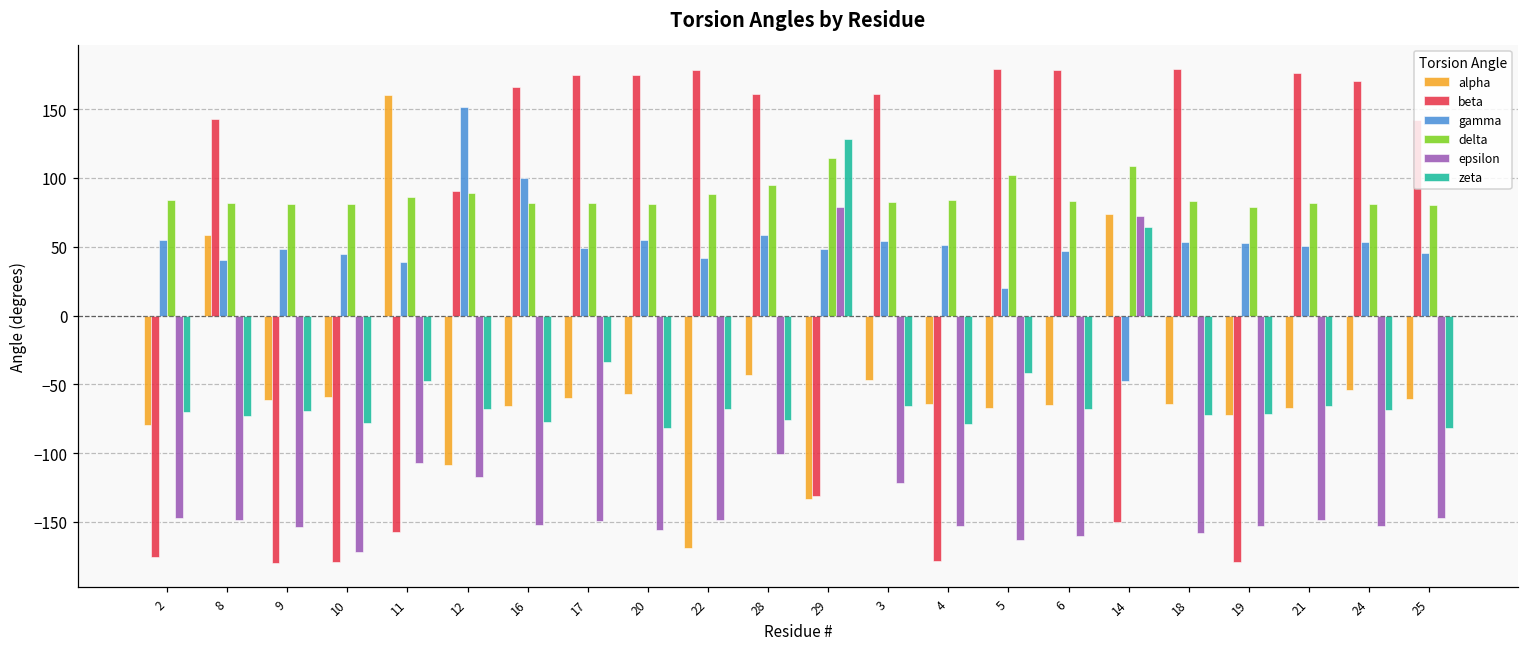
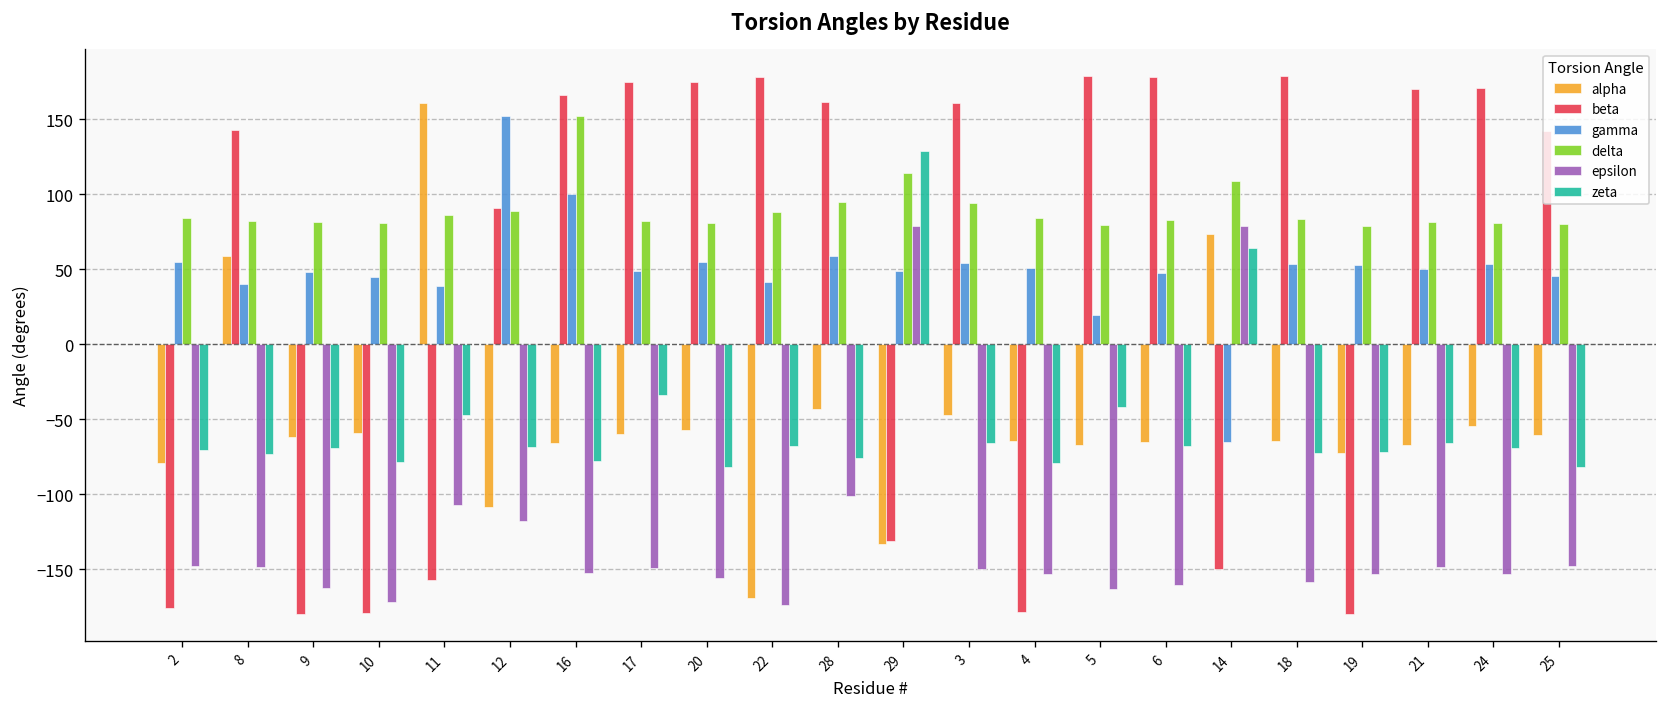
epsilon, 9: -154 -> -162
delta, 16: 82 -> 152
epsilon, 22: -148 -> -174
delta, 3: 83 -> 94
epsilon, 3: -122 -> -150
delta, 5: 102 -> 80
gamma, 14: -48 -> -65
epsilon, 14: 72 -> 79
beta, 21: 177 -> 170
